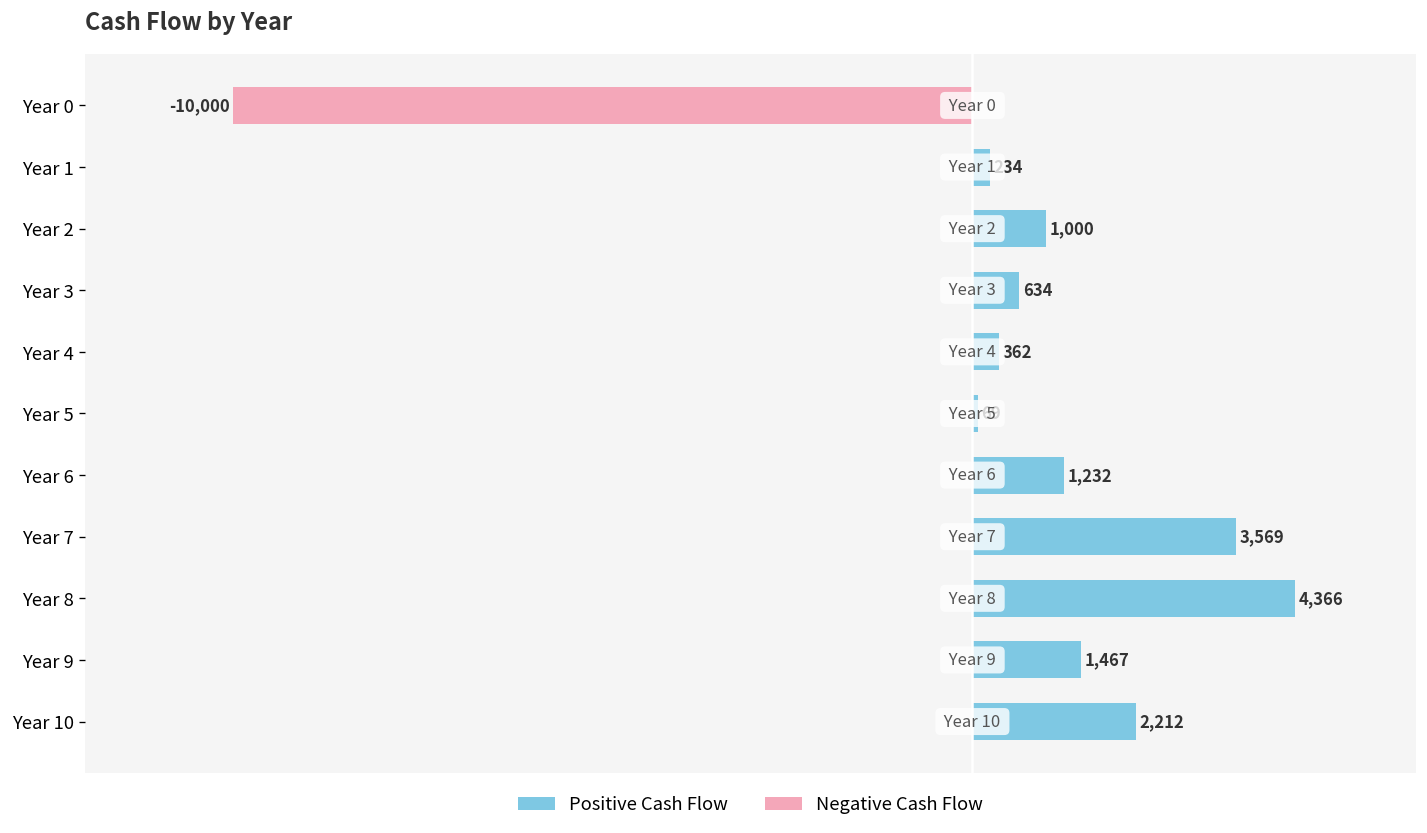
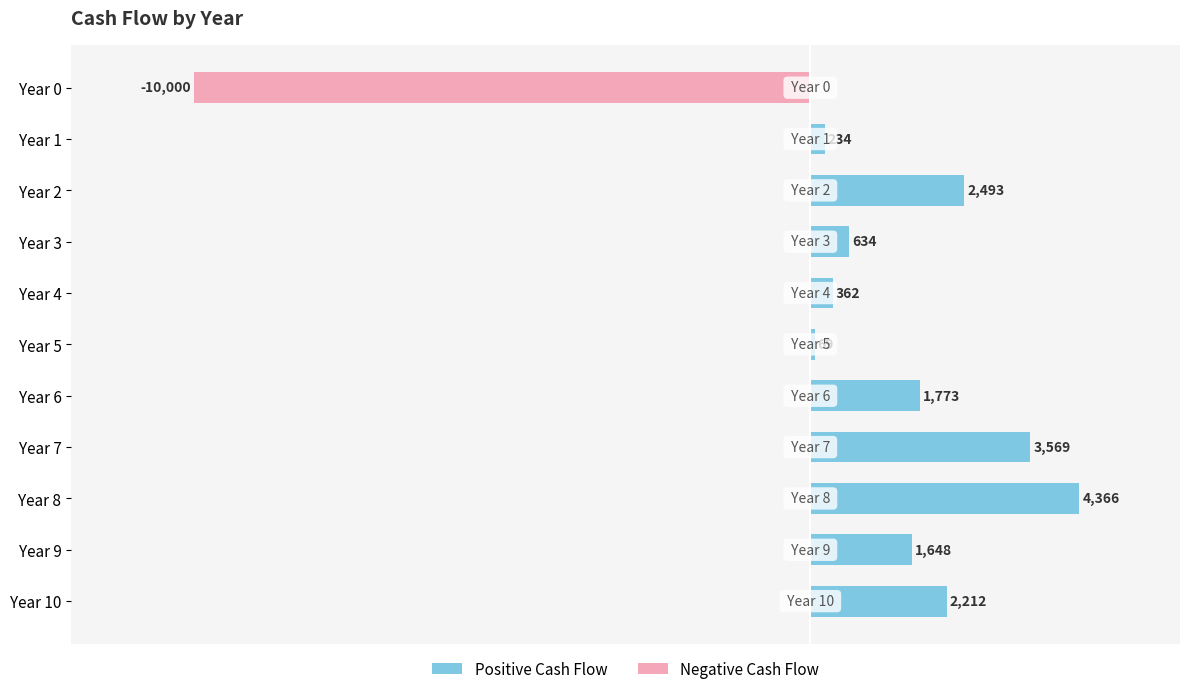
Positive Cash Flow, Year 2: 1,000 -> 2,493
Positive Cash Flow, Year 6: 1,232 -> 1,773
Positive Cash Flow, Year 9: 1,467 -> 1,648
